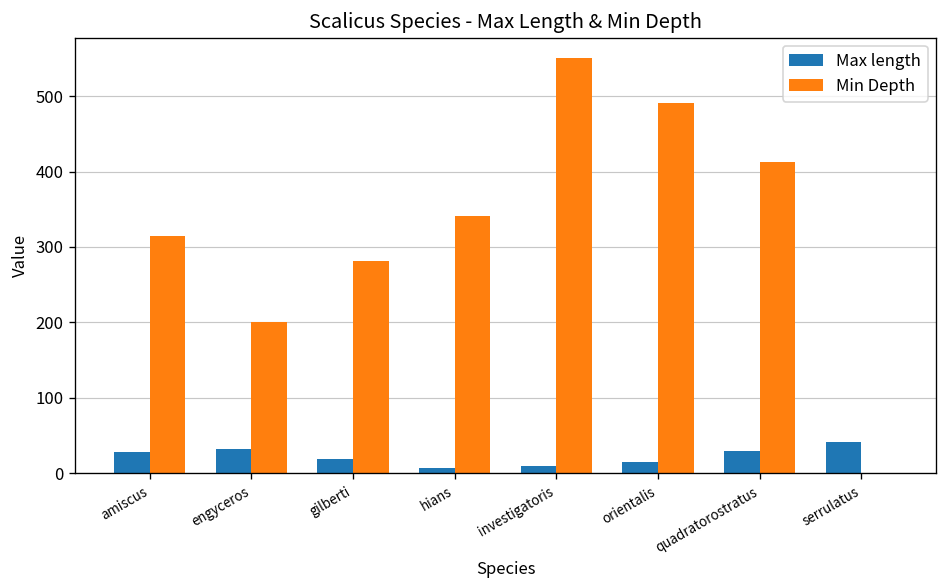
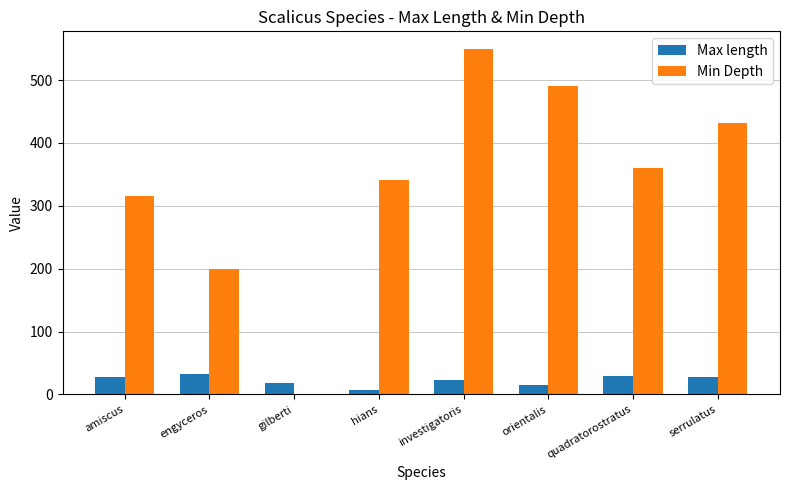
Min Depth, gilberti: 280 -> 0
Max length, investigatoris: 10 -> 20
Min Depth, quadratorostratus: 410 -> 360
Max length, serrulatus: 40 -> 30
Min Depth, serrulatus: 0 -> 430
